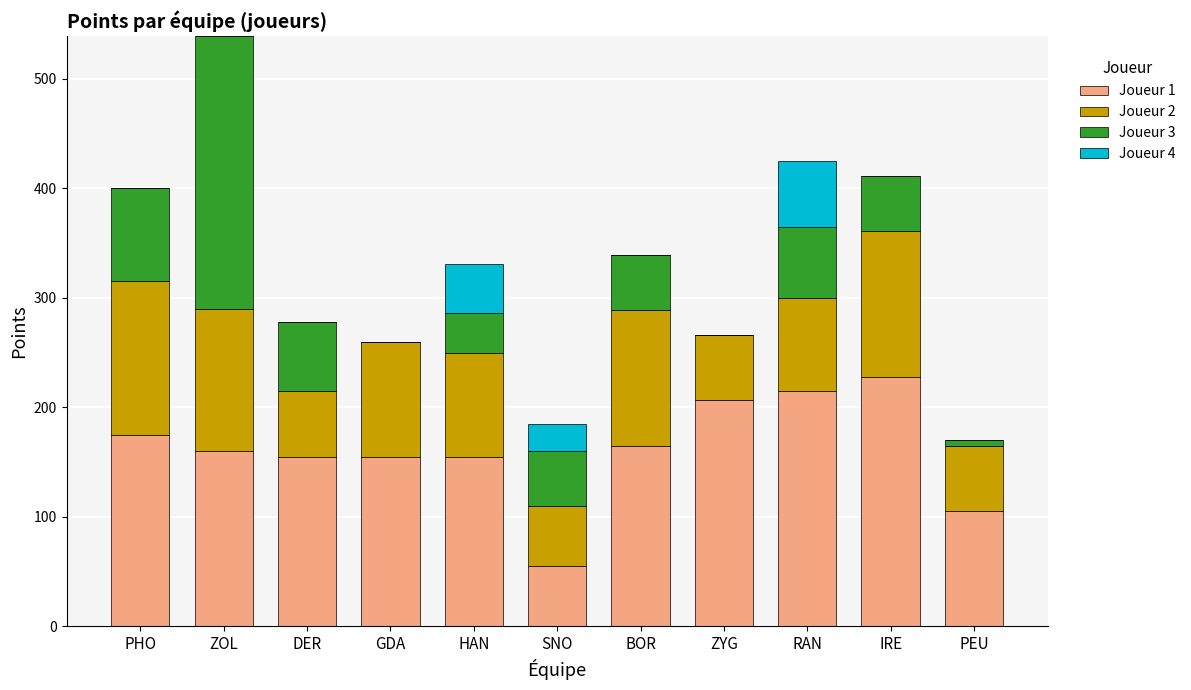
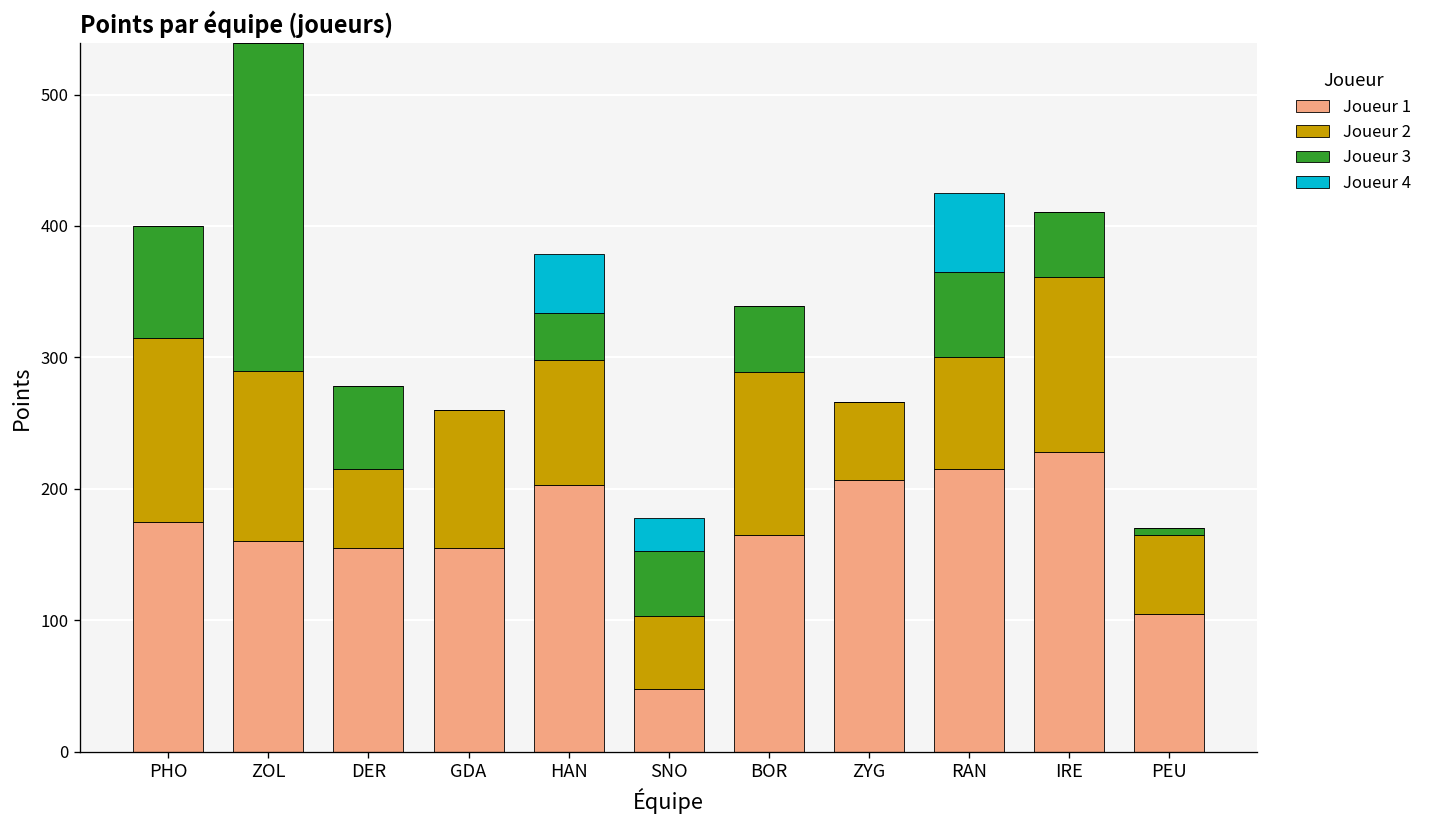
Joueur 1, HAN: 155 -> 203
Joueur 1, SNO: 55 -> 48
